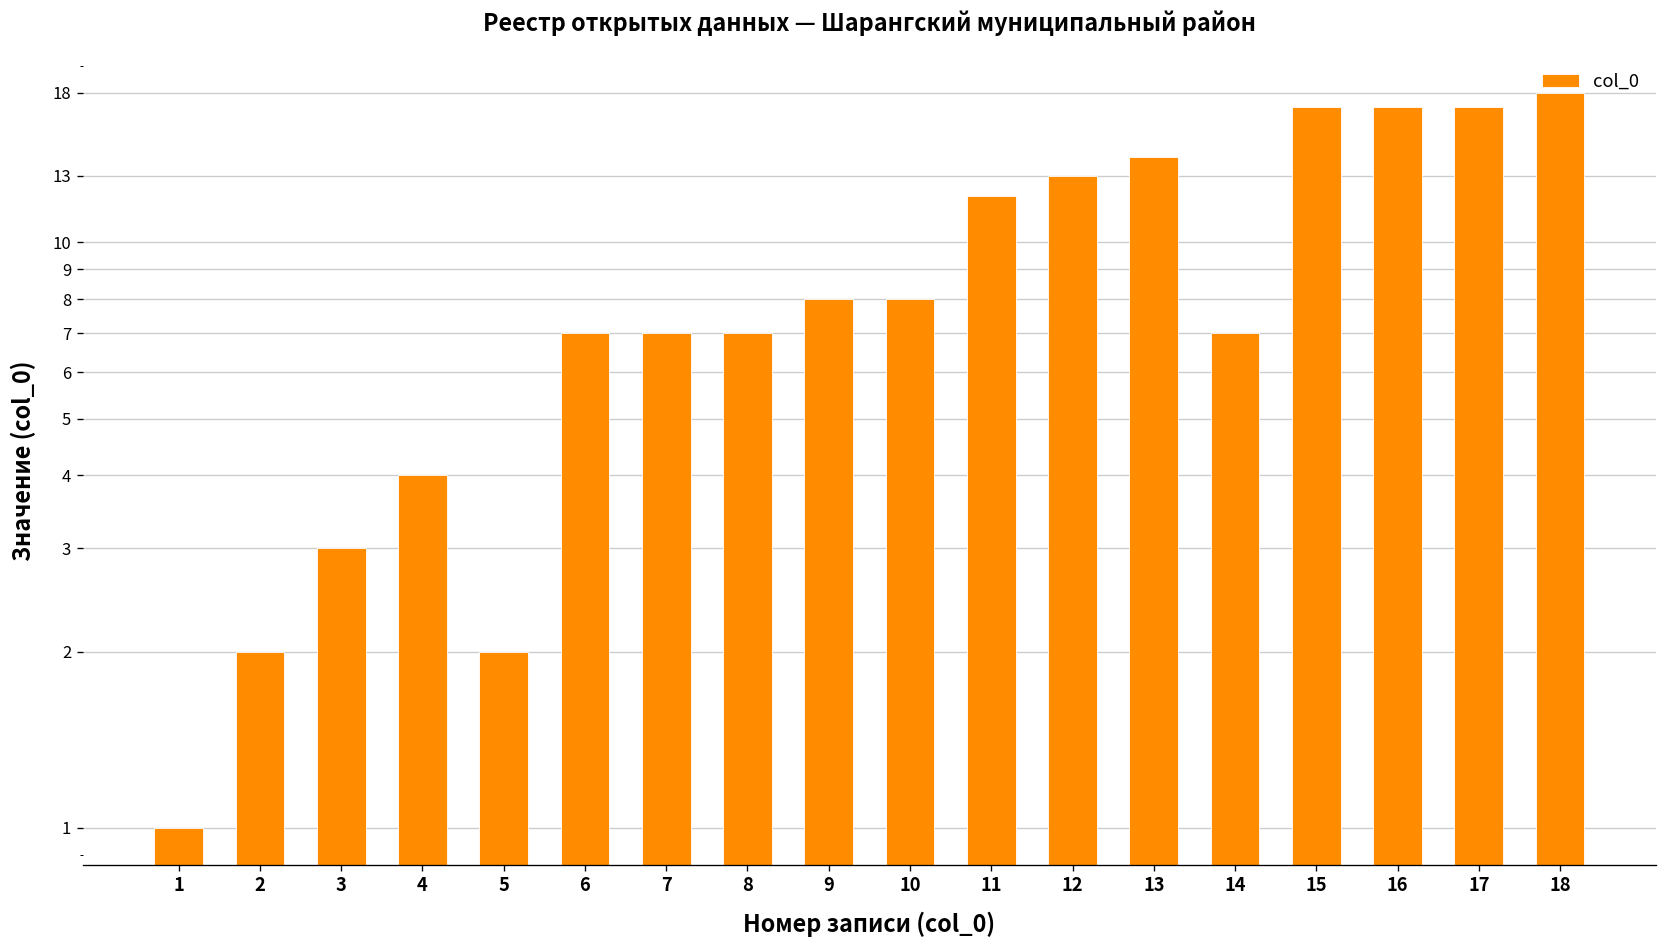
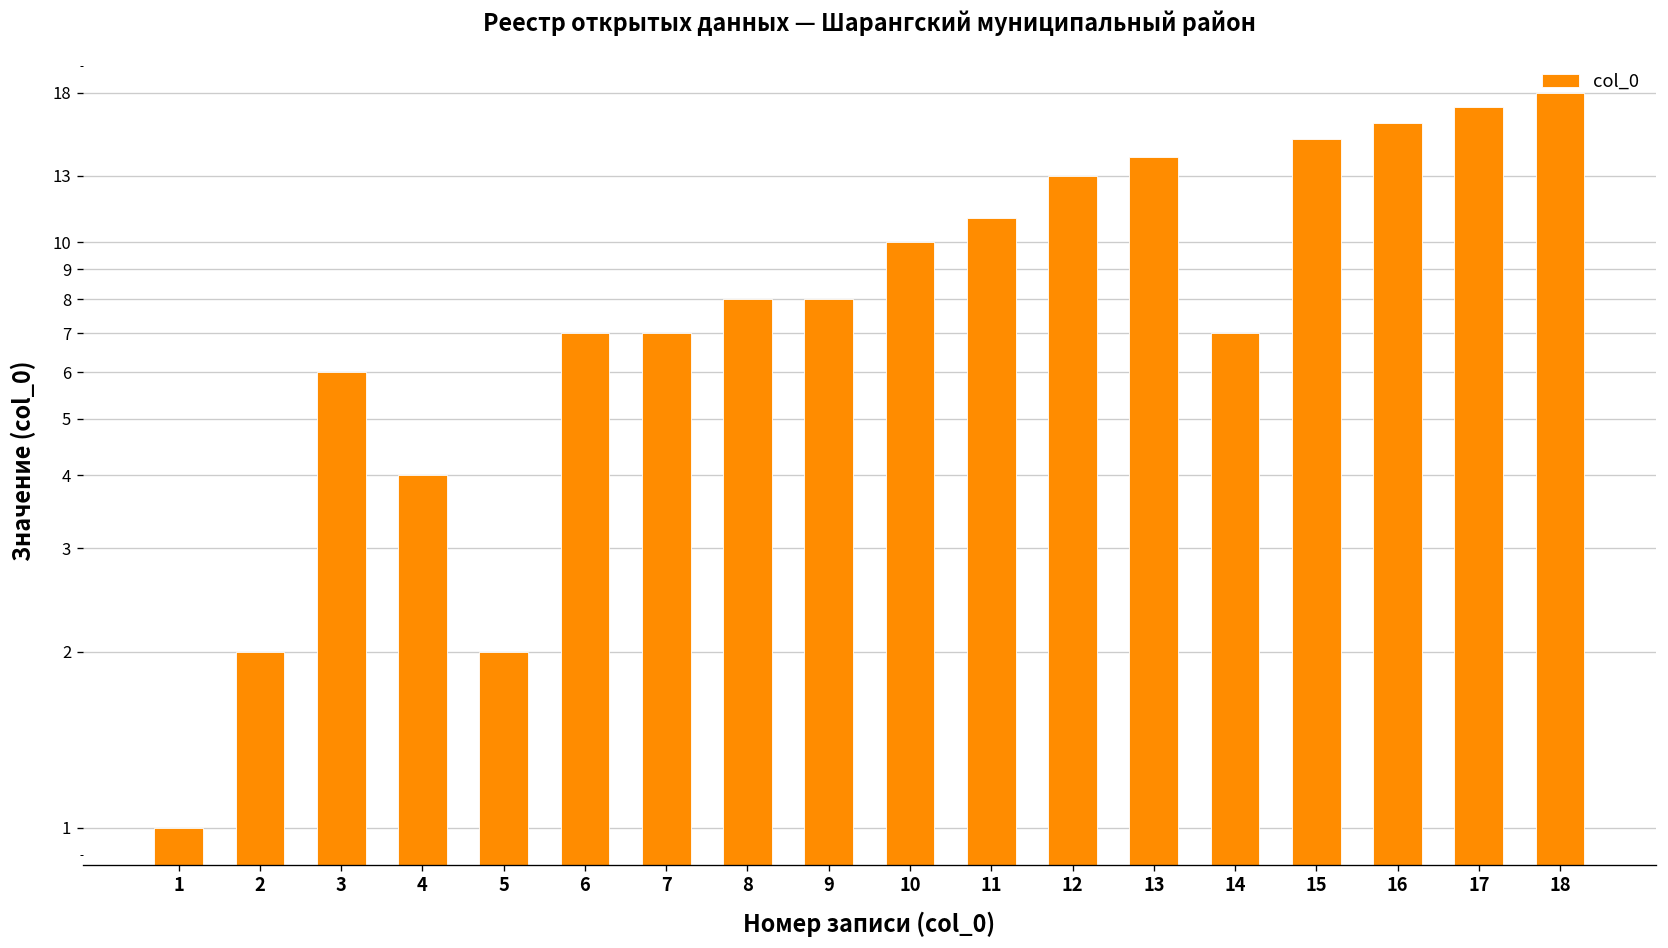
3: 3 -> 6
8: 7 -> 8
10: 8 -> 10
11: 12 -> 11
15: 17 -> 15
16: 17 -> 16
